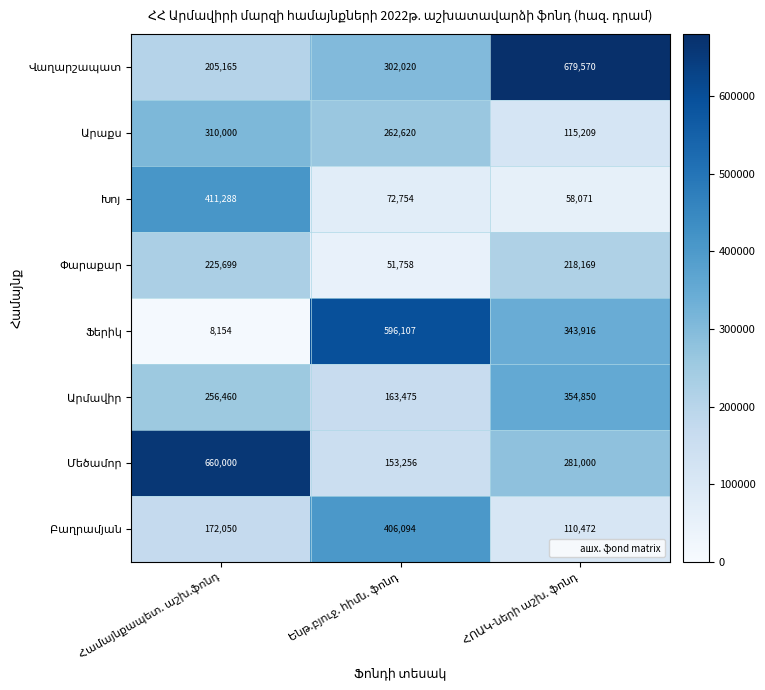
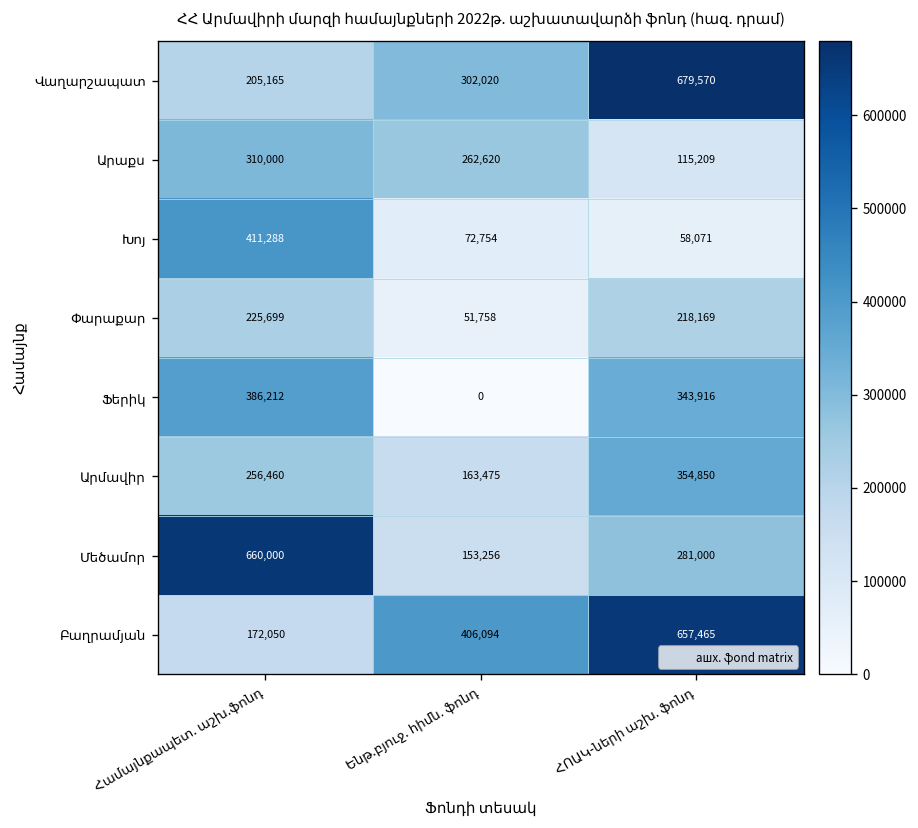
Ֆերիկ, Համայնքապետ. աշխ.ֆոնդ: 8,154 -> 386,212
Ֆերիկ, Ենթ.բյուջ. հիմն. ֆոնդ: 596,107 -> 0
Բաղրամյան, ՀՈԱԿ-ների աշխ. ֆոնդ: 110,472 -> 657,465
